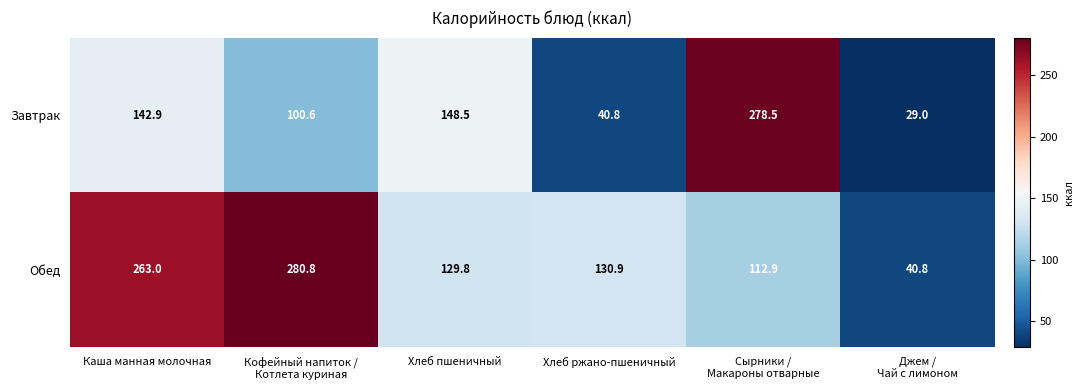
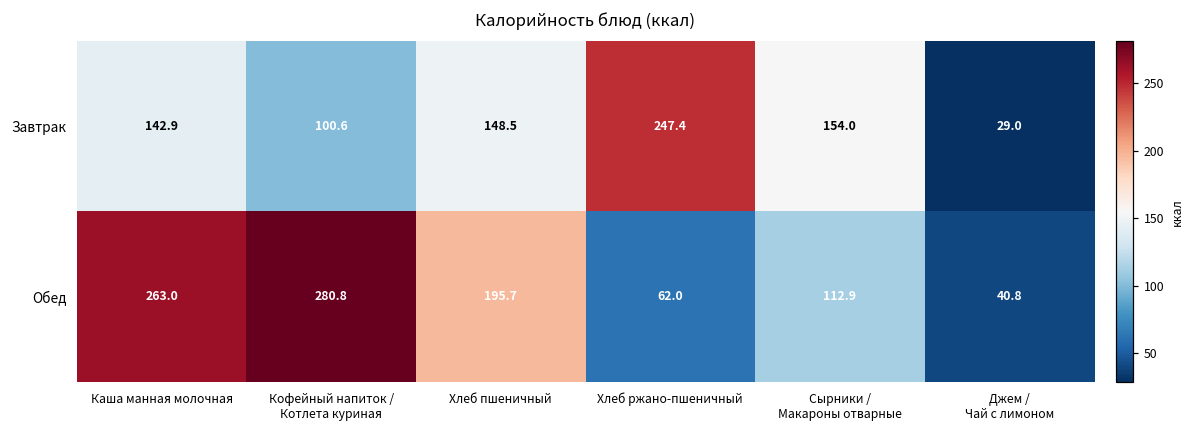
Завтрак, Хлеб ржано-пшеничный: 40.8 -> 247.4
Завтрак, Сырники / Макароны отварные: 278.5 -> 154.0
Обед, Хлеб пшеничный: 129.8 -> 195.7
Обед, Хлеб ржано-пшеничный: 130.9 -> 62.0
